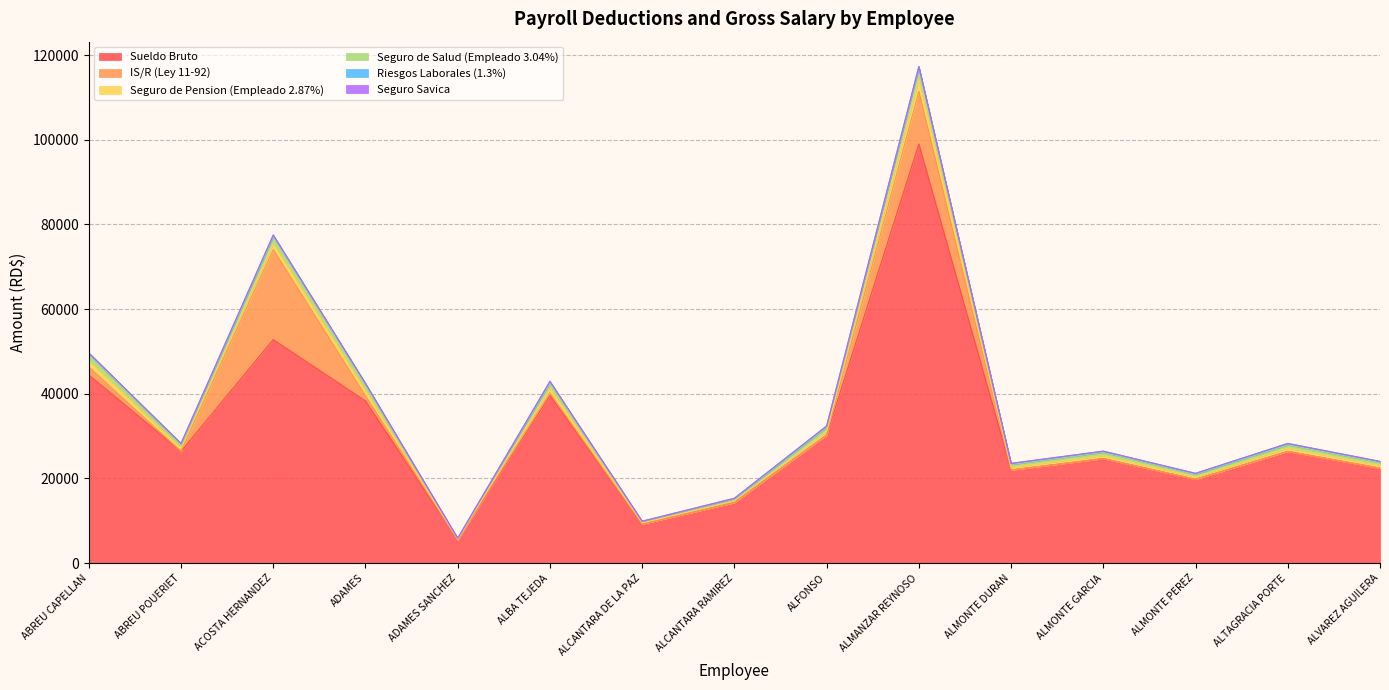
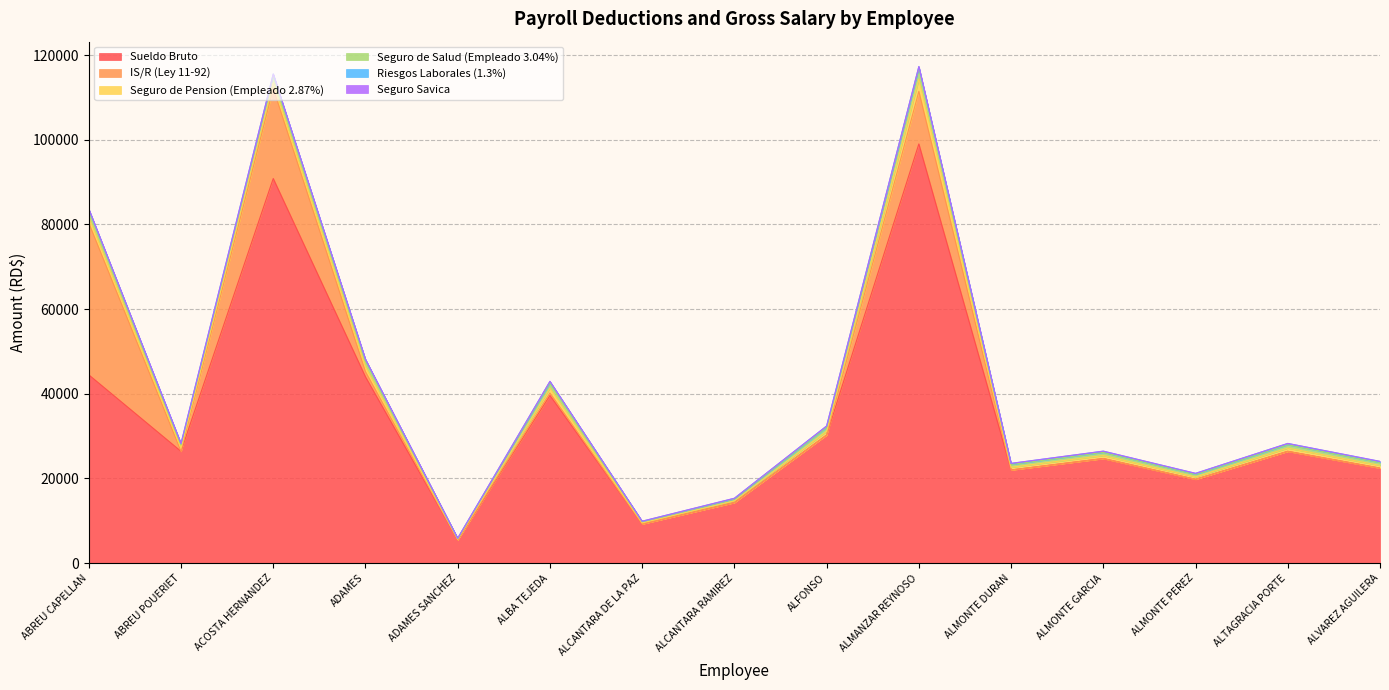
IS/R (Ley 11-92), ABREU CAPELLAN: 2000 -> 36000
Sueldo Bruto, ACOSTA HERNANDEZ: 53000 -> 91000
Sueldo Bruto, ADAMES: 38000 -> 44000
